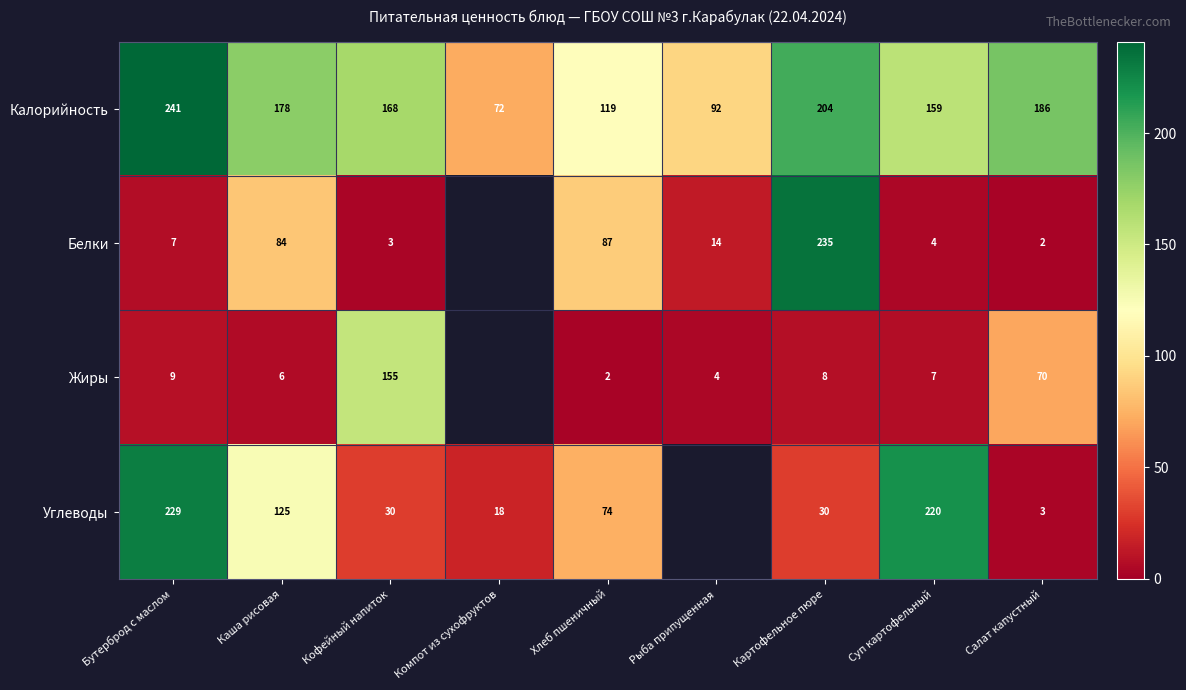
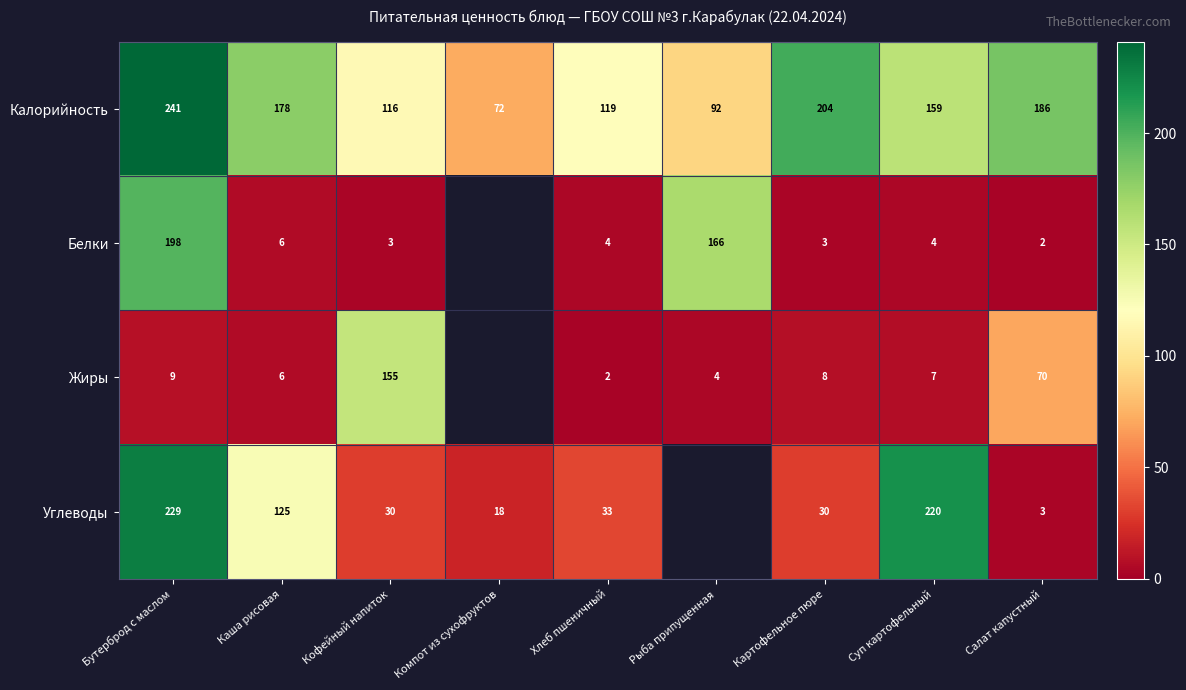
Калорийность, Кофейный напиток: 168 -> 116
Белки, Бутерброд с маслом: 7 -> 198
Белки, Каша рисовая: 84 -> 6
Белки, Хлеб пшеничный: 87 -> 4
Белки, Рыба припущенная: 14 -> 166
Белки, Картофельное пюре: 235 -> 3
Углеводы, Хлеб пшеничный: 74 -> 33
